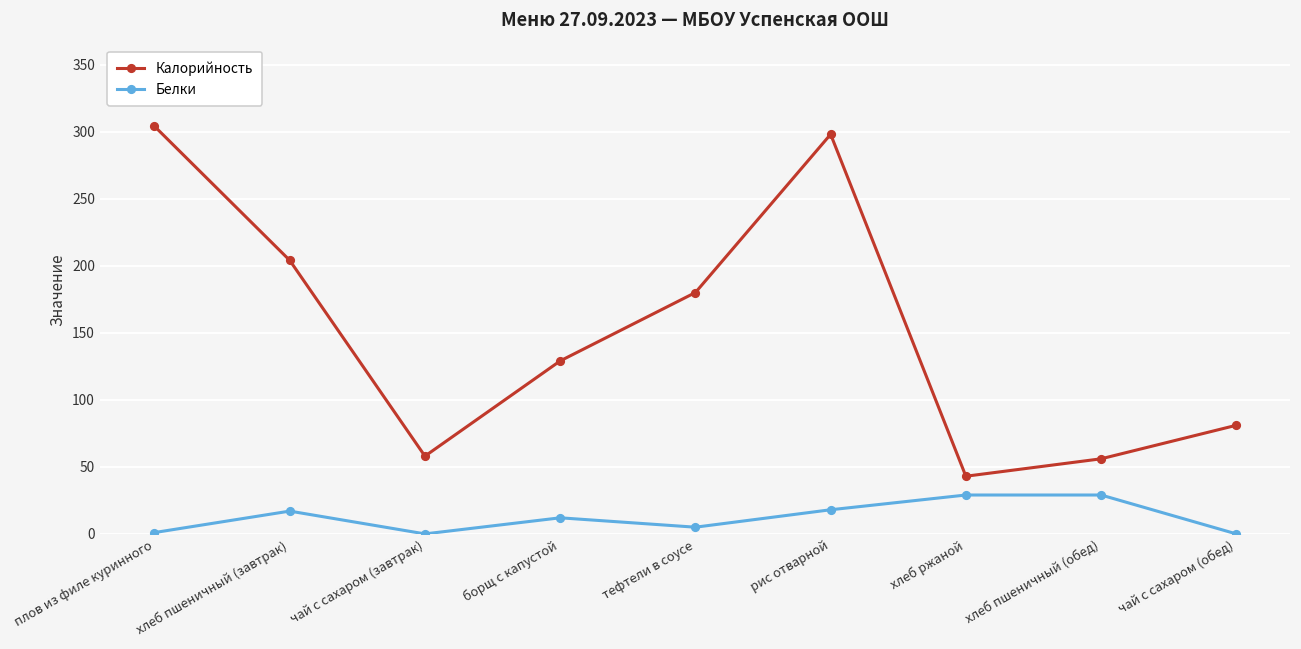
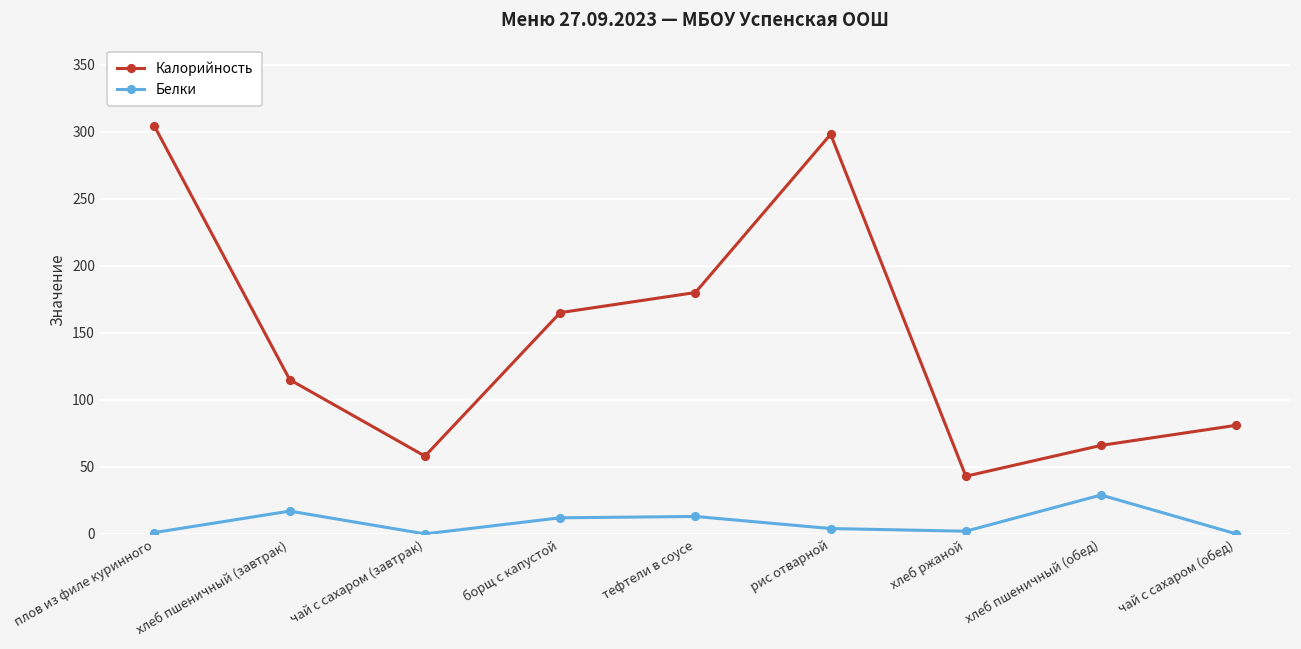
Калорийность, хлеб пшеничный (завтрак): 204 -> 115
Калорийность, борщ с капустой: 129 -> 165
Белки, тефтели в соусе: 5 -> 13
Белки, рис отварной: 18 -> 4
Белки, хлеб ржаной: 29 -> 2
Калорийность, хлеб пшеничный (обед): 56 -> 66
